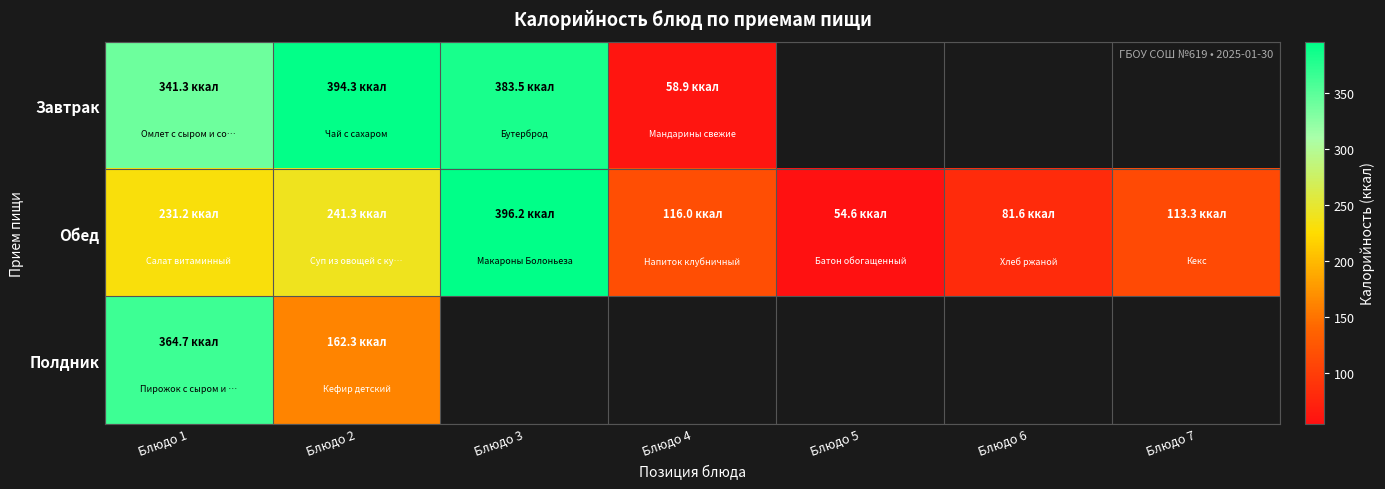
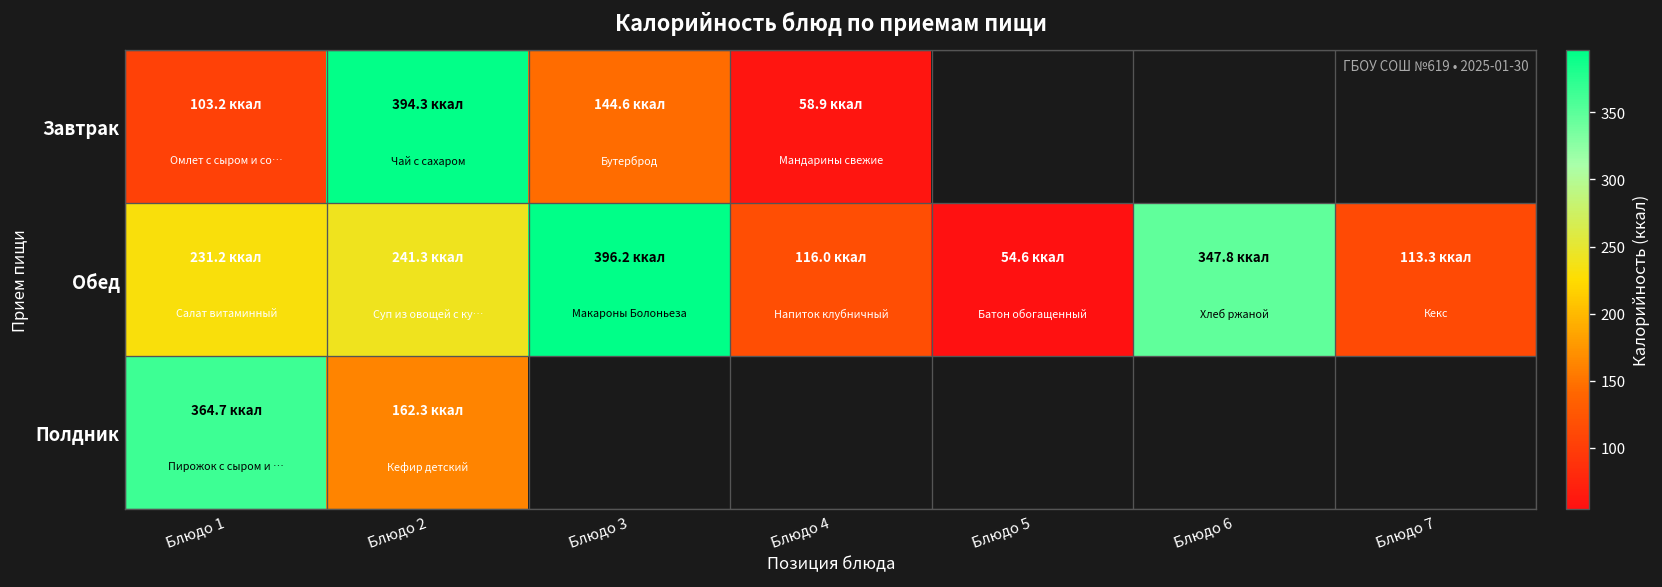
Завтрак, Блюдо 1: 341.3 -> 103.2
Завтрак, Блюдо 3: 383.5 -> 144.6
Обед, Блюдо 6: 81.6 -> 347.8
